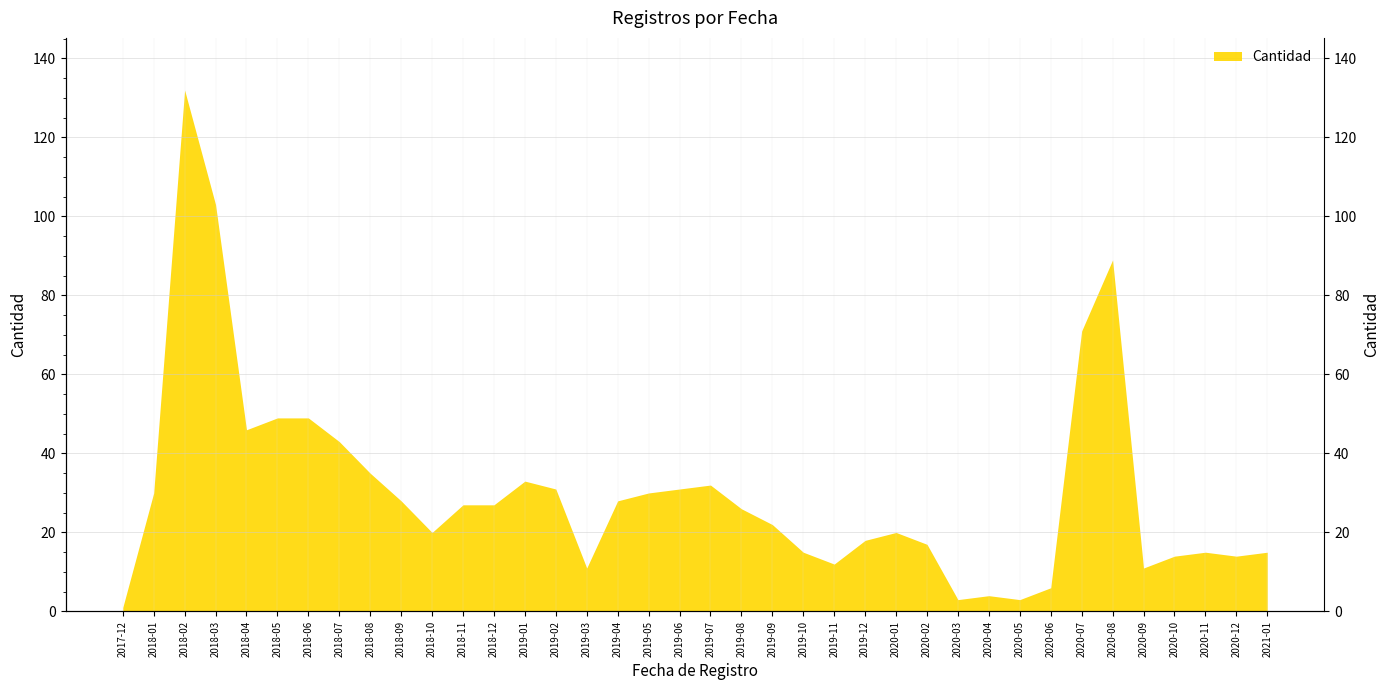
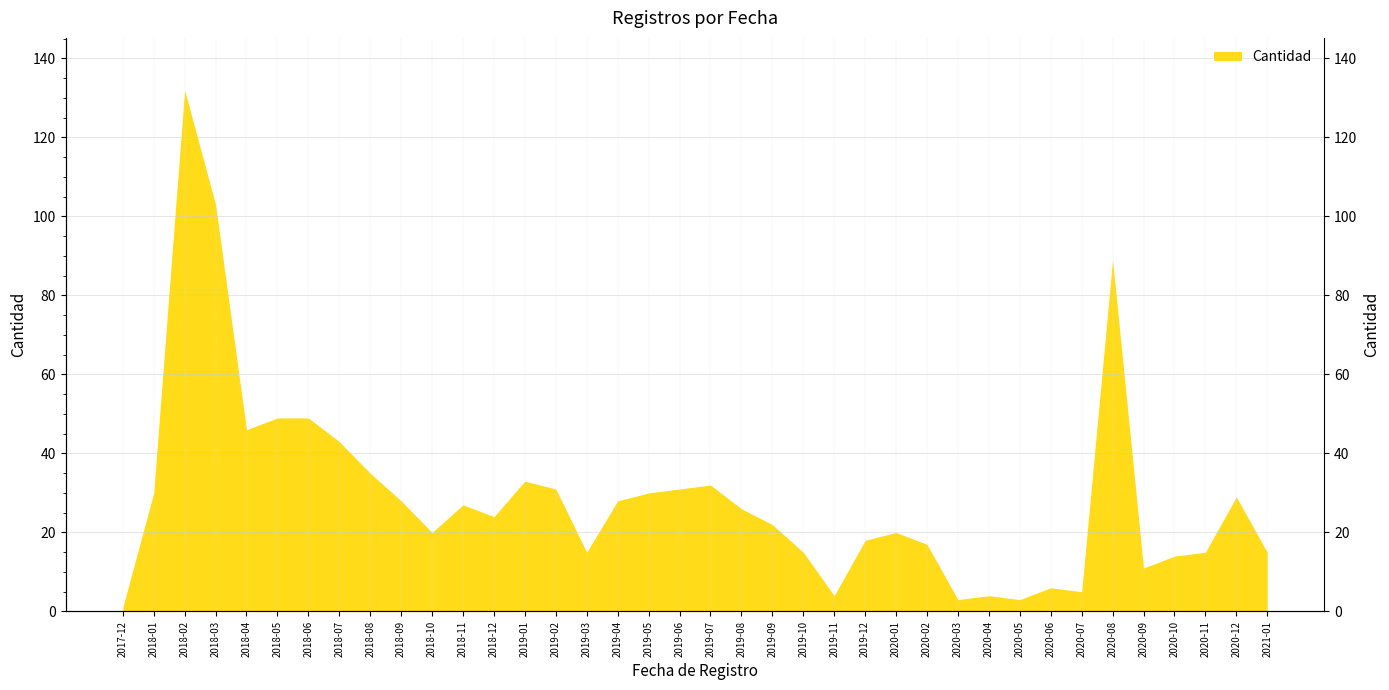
2018-12: 27 -> 24
2019-03: 11 -> 15
2019-11: 12 -> 4
2020-07: 71 -> 5
2020-12: 14 -> 29
